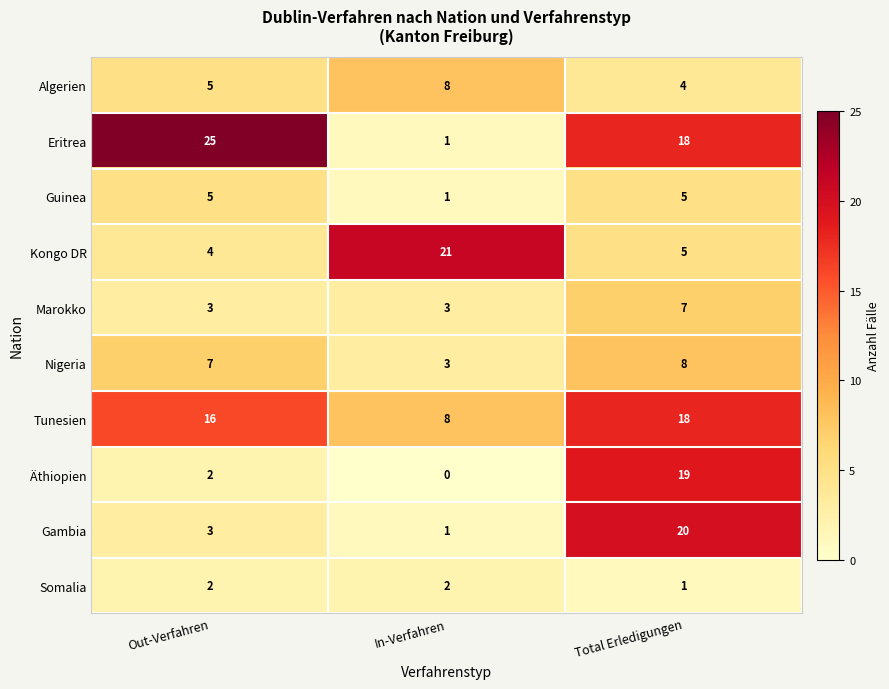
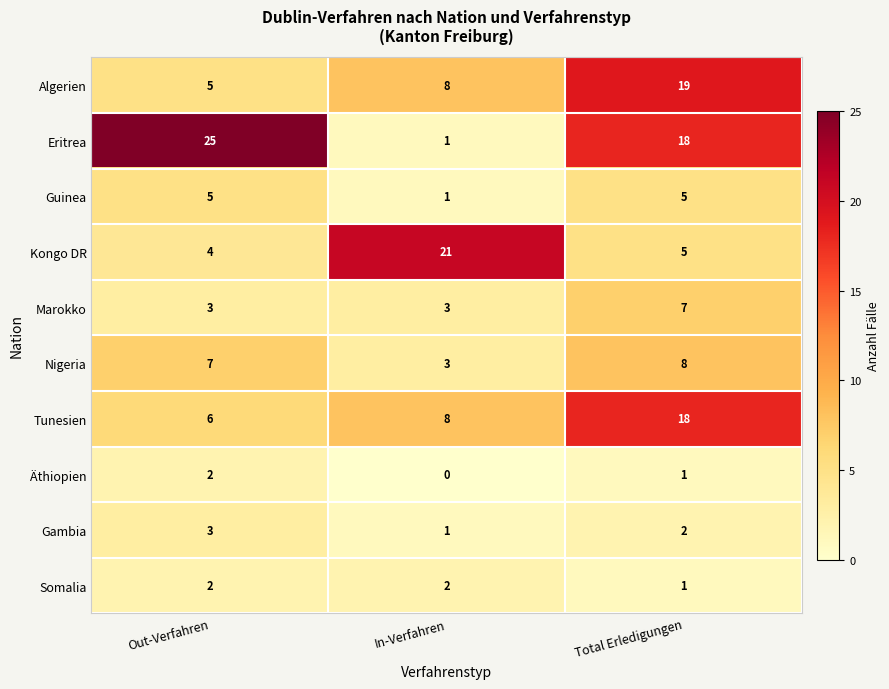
Algerien, Total Erledigungen: 4 -> 19
Tunesien, Out-Verfahren: 16 -> 6
Äthiopien, Total Erledigungen: 19 -> 1
Gambia, Total Erledigungen: 20 -> 2
